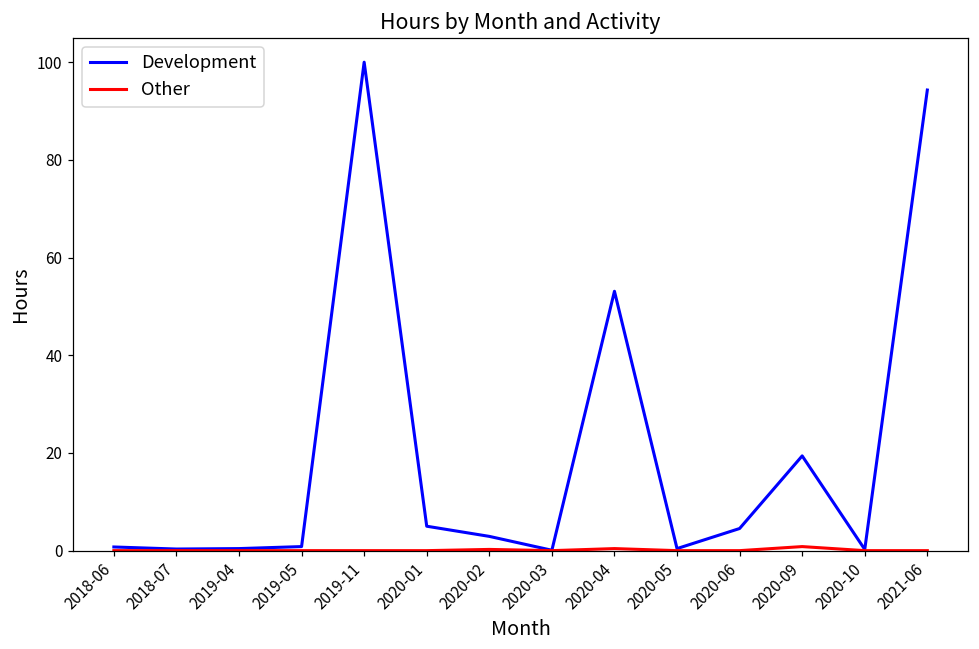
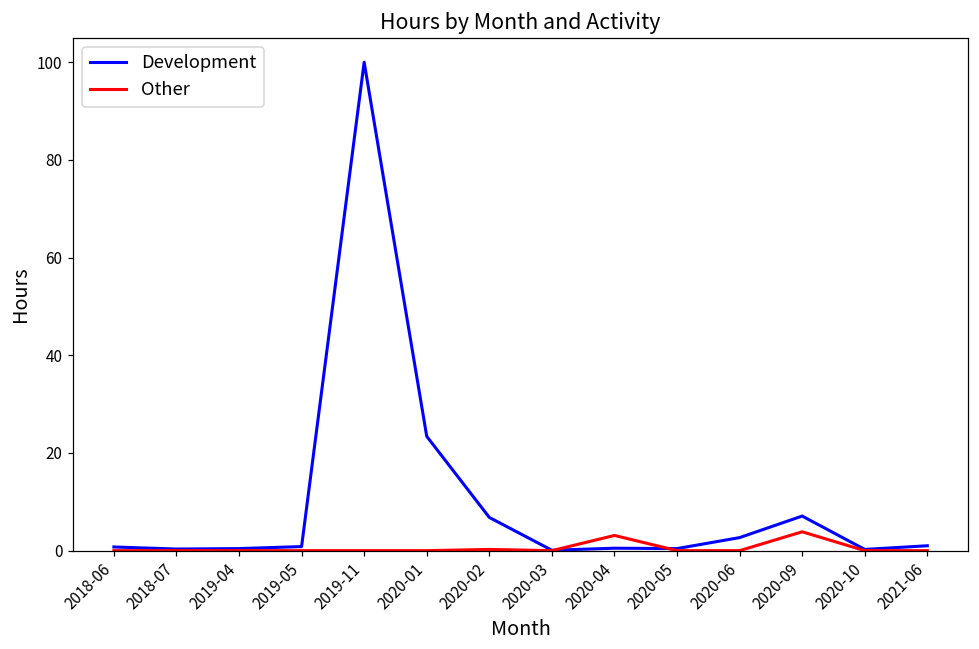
Development, 2020-01: 5 -> 23
Development, 2020-02: 3 -> 7
Development, 2020-04: 53 -> 1
Other, 2020-04: 0 -> 3
Development, 2020-06: 5 -> 3
Development, 2020-09: 19 -> 7
Other, 2020-09: 1 -> 4
Development, 2021-06: 94 -> 1
